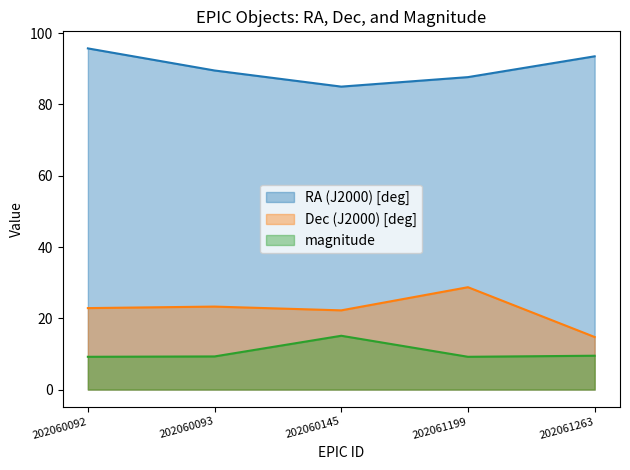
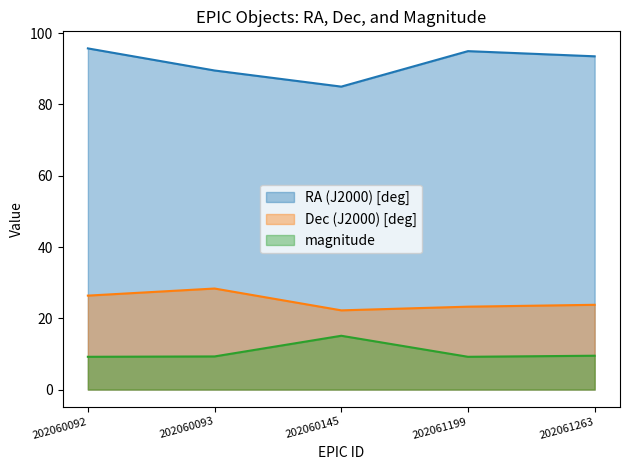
Dec (J2000) [deg], 202060092: 23 -> 26
Dec (J2000) [deg], 202060093: 23 -> 28
RA (J2000) [deg], 202061199: 88 -> 95
Dec (J2000) [deg], 202061199: 29 -> 23
Dec (J2000) [deg], 202061263: 15 -> 24
